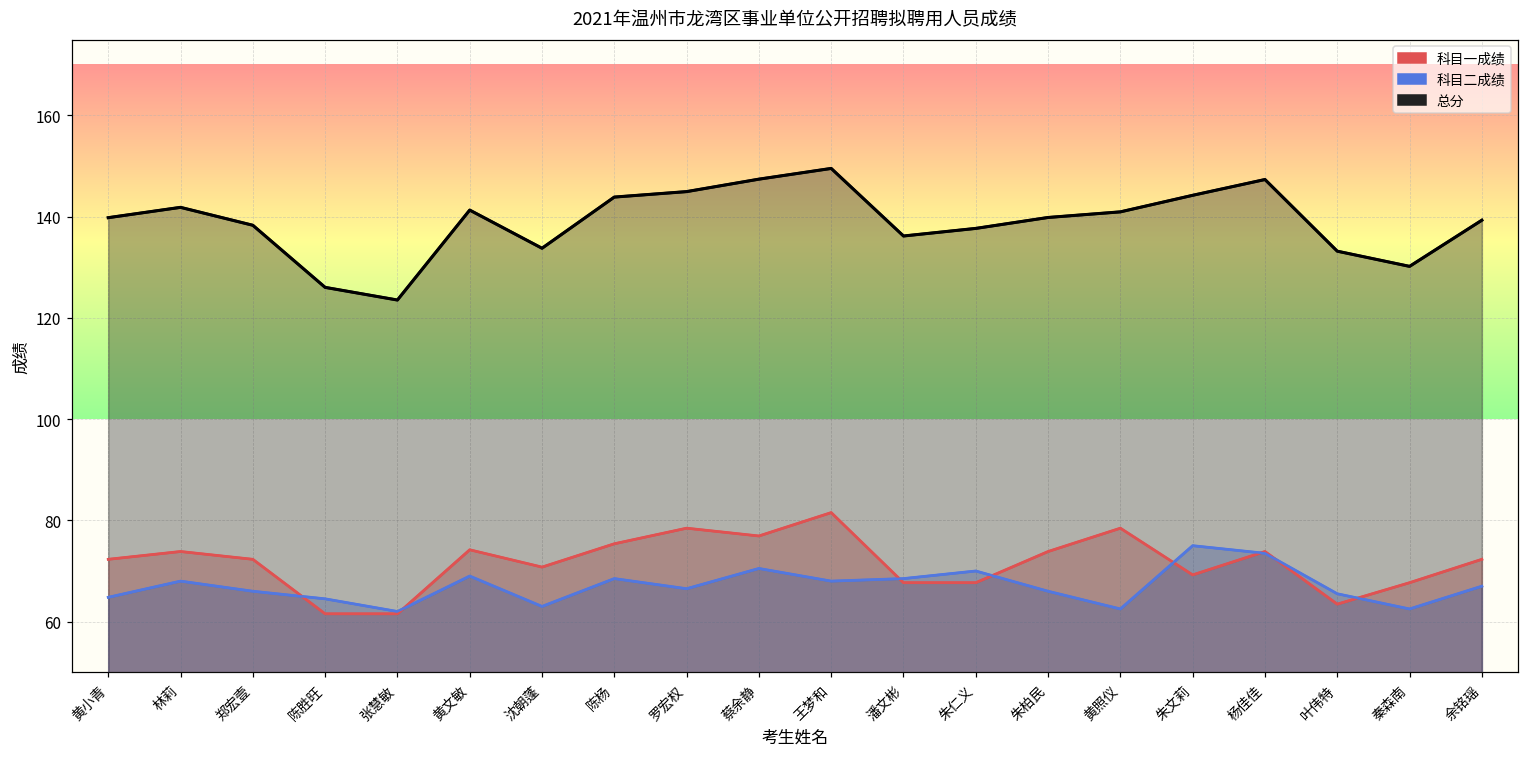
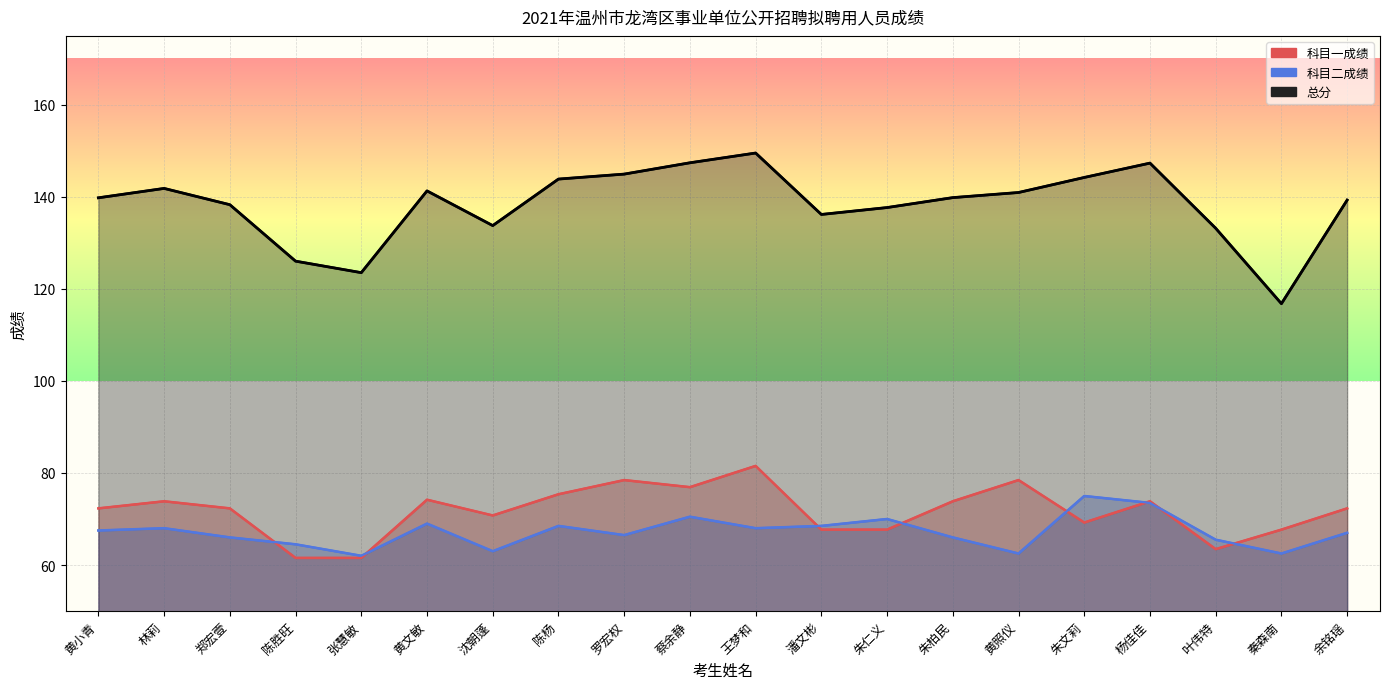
科目二成绩, 黄小青: 65 -> 68
总分, 秦森南: 130 -> 117
